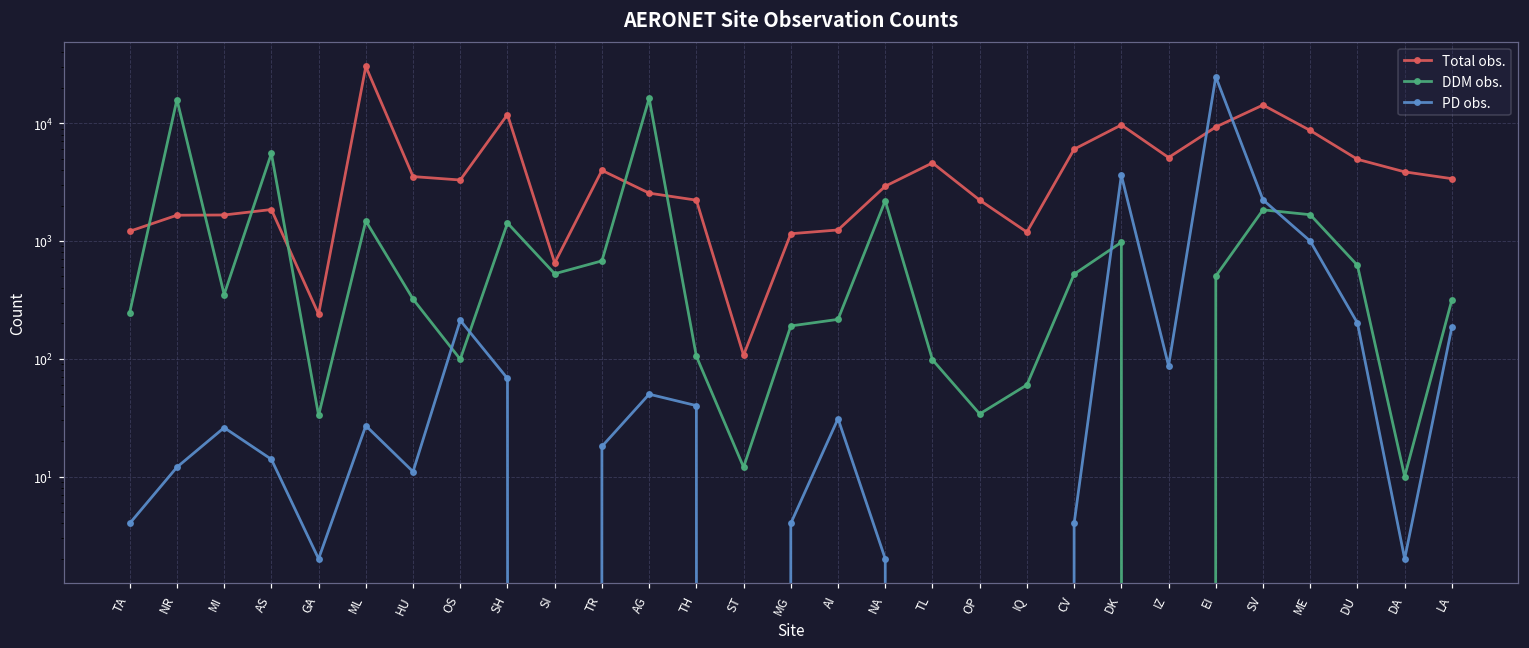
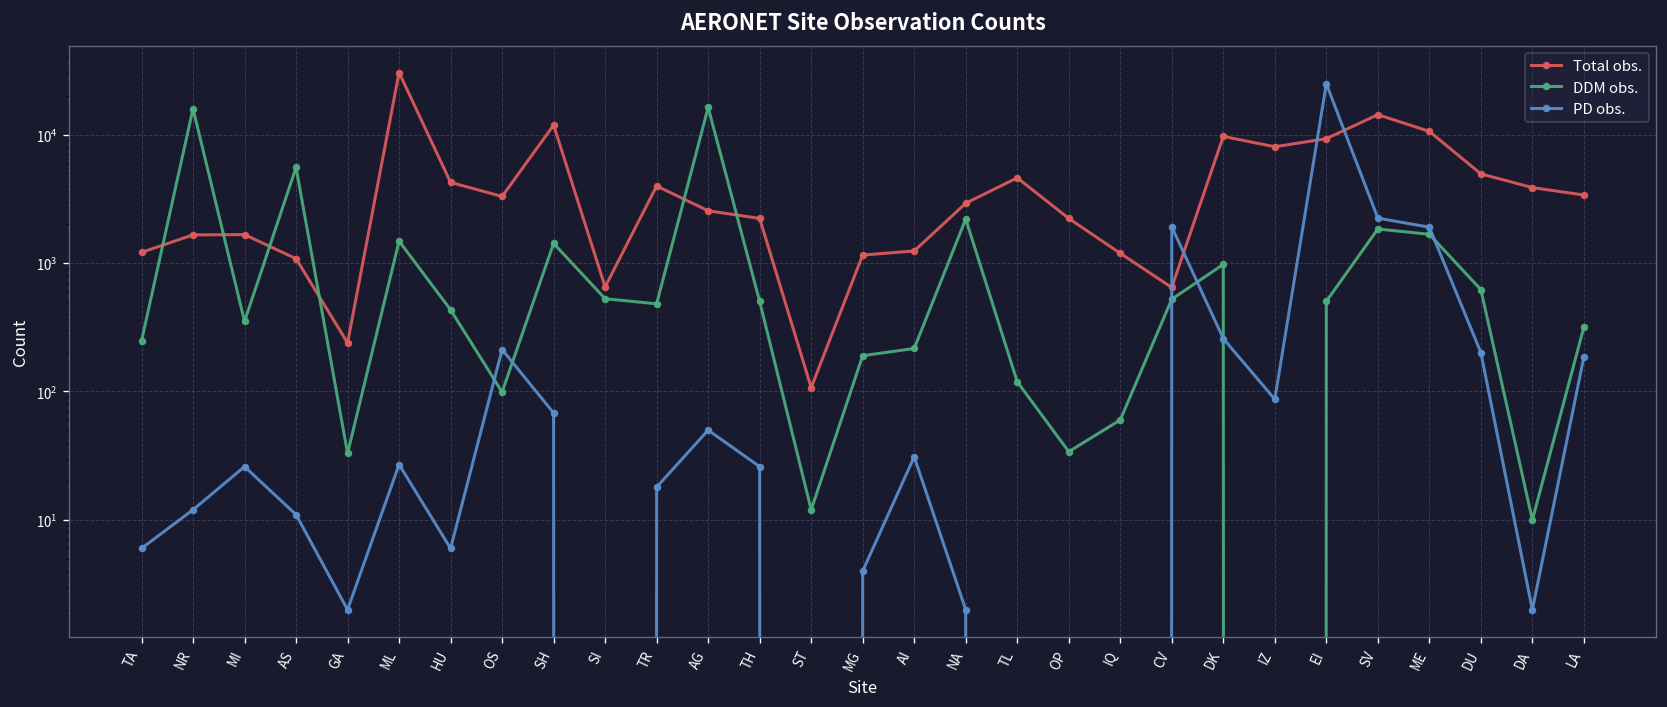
PD obs., TA: 4 -> 6
Total obs., AS: 1900 -> 1100
PD obs., AS: 14 -> 11
Total obs., HU: 3500 -> 4200
DDM obs., HU: 320 -> 430
PD obs., HU: 11 -> 6
DDM obs., TR: 700 -> 500
DDM obs., TH: 110 -> 500
PD obs., TH: 40 -> 26
DDM obs., TL: 100 -> 120
Total obs., CV: 6000 -> 600
PD obs., CV: 4 -> 1900
PD obs., DK: 3600 -> 260
Total obs., IZ: 5000 -> 8000
Total obs., ME: 9000 -> 11000
PD obs., ME: 1000 -> 1900
